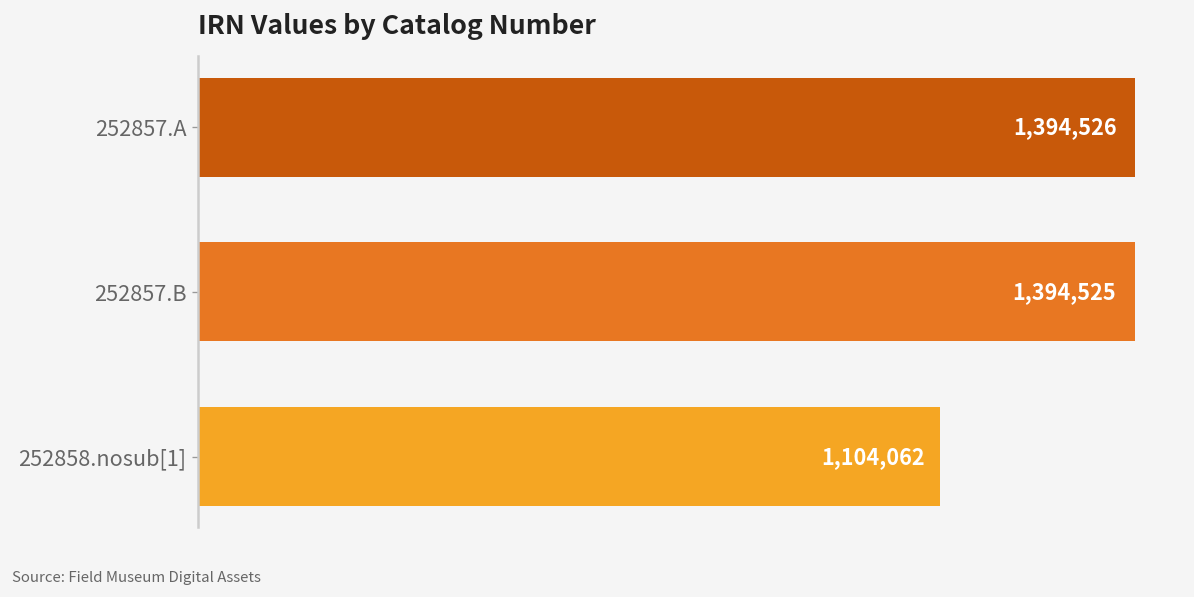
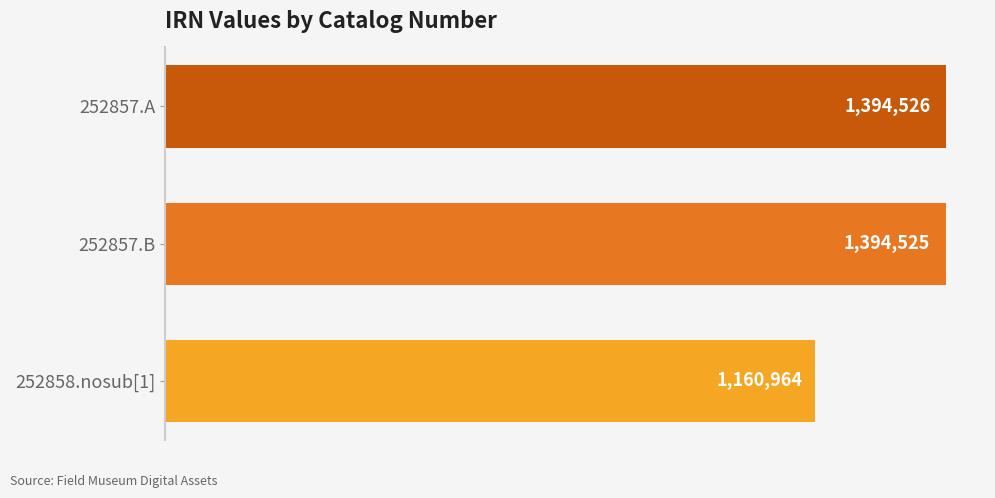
252858.nosub[1]: 1,104,062 -> 1,160,964
